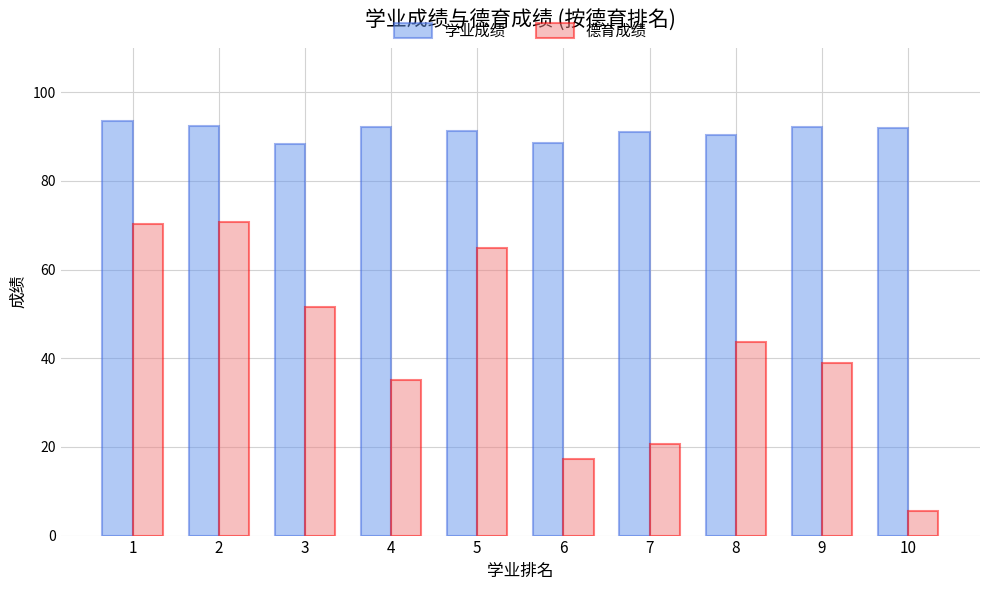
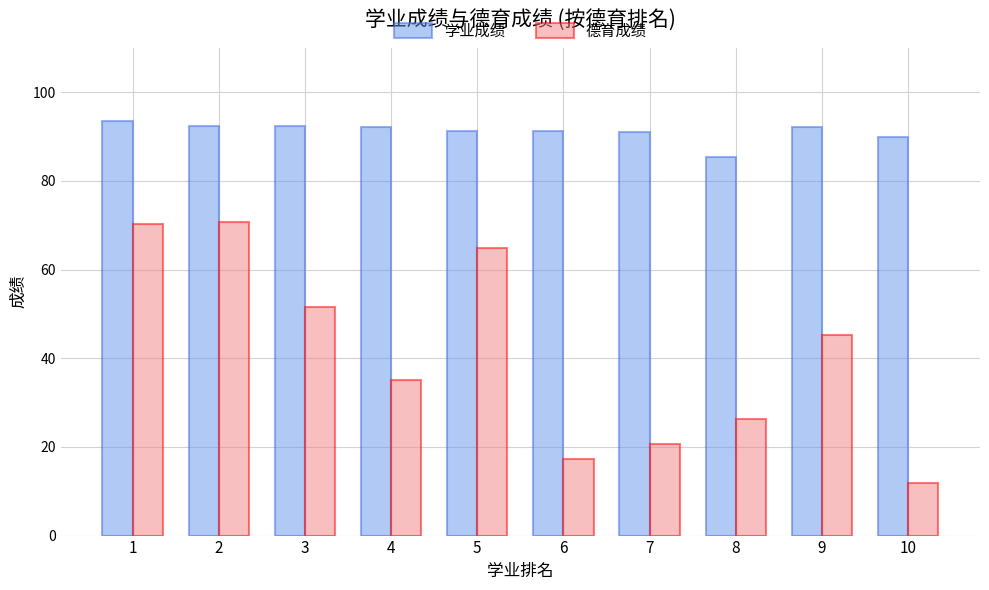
学业成绩, 3: 88 -> 92
学业成绩, 6: 89 -> 91
学业成绩, 8: 90 -> 85
德育成绩, 8: 44 -> 26
德育成绩, 9: 39 -> 45
学业成绩, 10: 92 -> 90
德育成绩, 10: 6 -> 12
